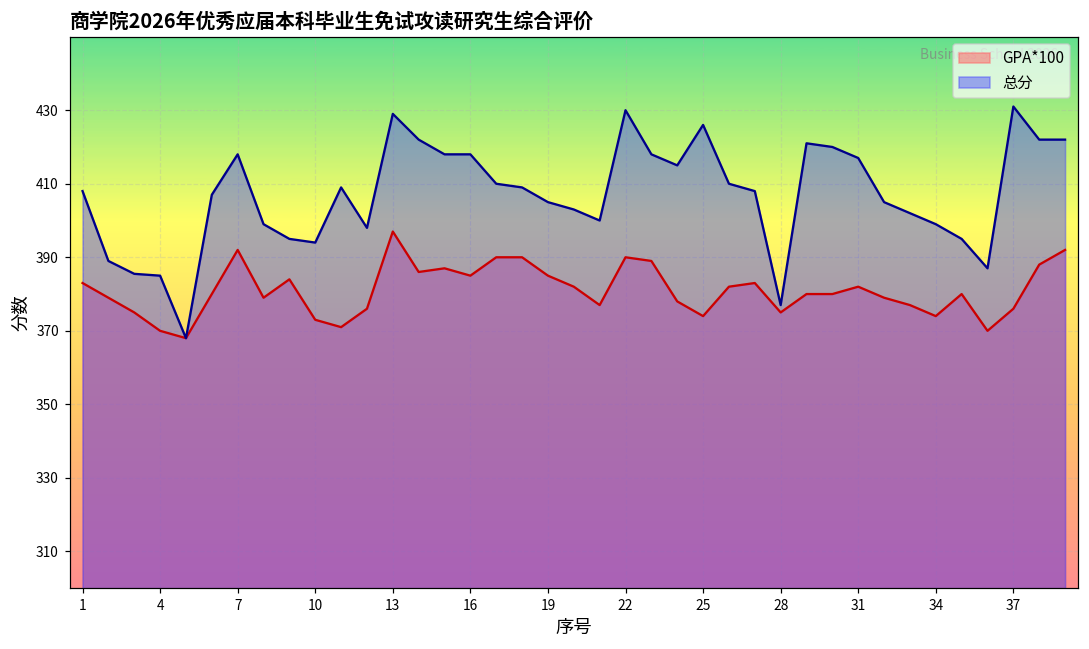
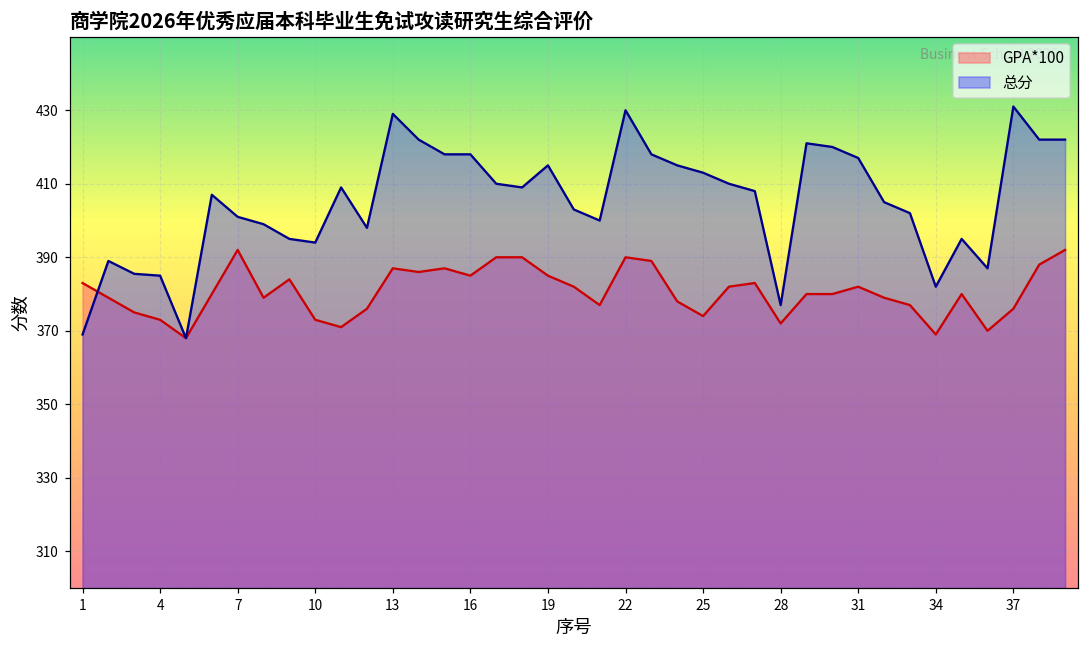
总分, 1: 408 -> 369
GPA*100, 4: 370 -> 373
总分, 7: 418 -> 401
GPA*100, 13: 397 -> 387
总分, 19: 405 -> 415
总分, 25: 426 -> 413
GPA*100, 28: 375 -> 372
GPA*100, 34: 374 -> 369
总分, 34: 399 -> 382
